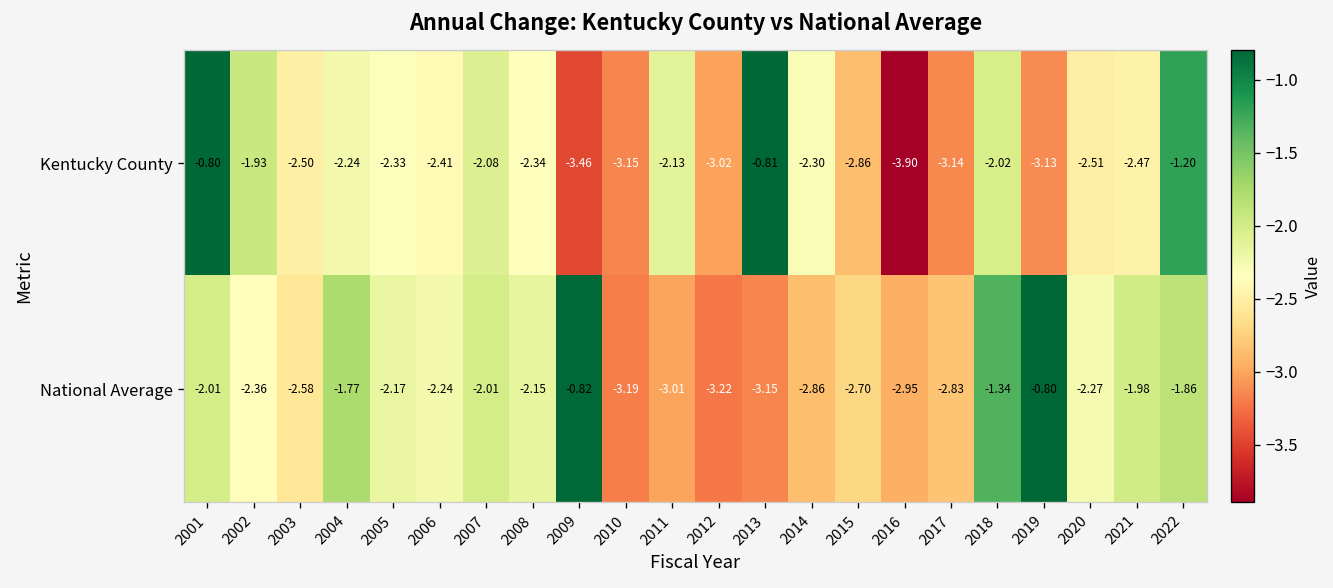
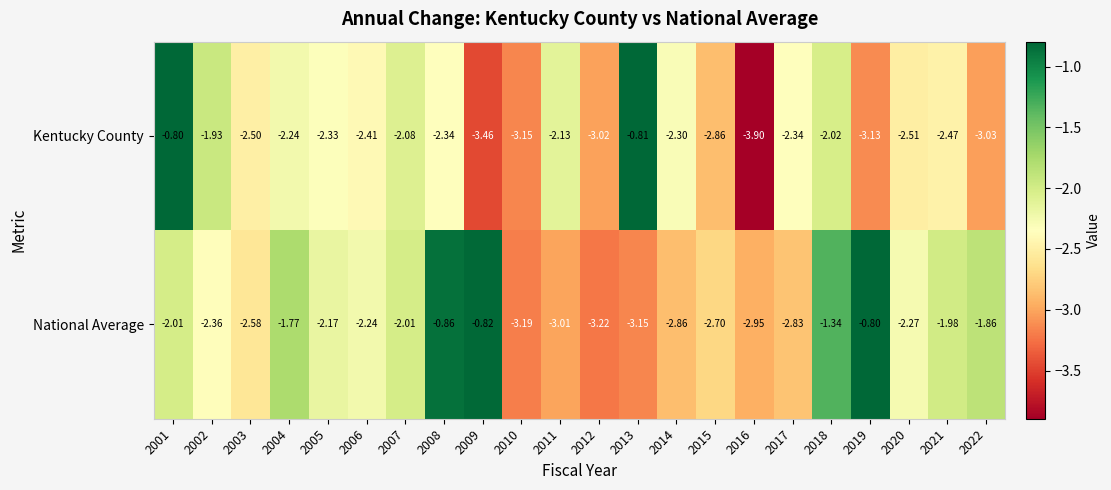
Kentucky County, 2017: -3.14 -> -2.34
Kentucky County, 2022: -1.20 -> -3.03
National Average, 2008: -2.15 -> -0.86
